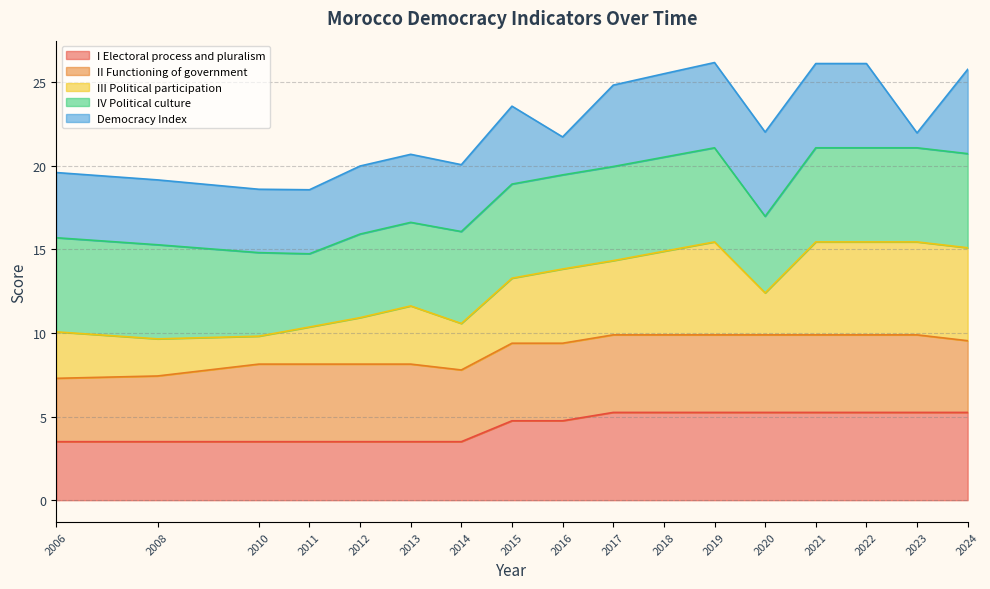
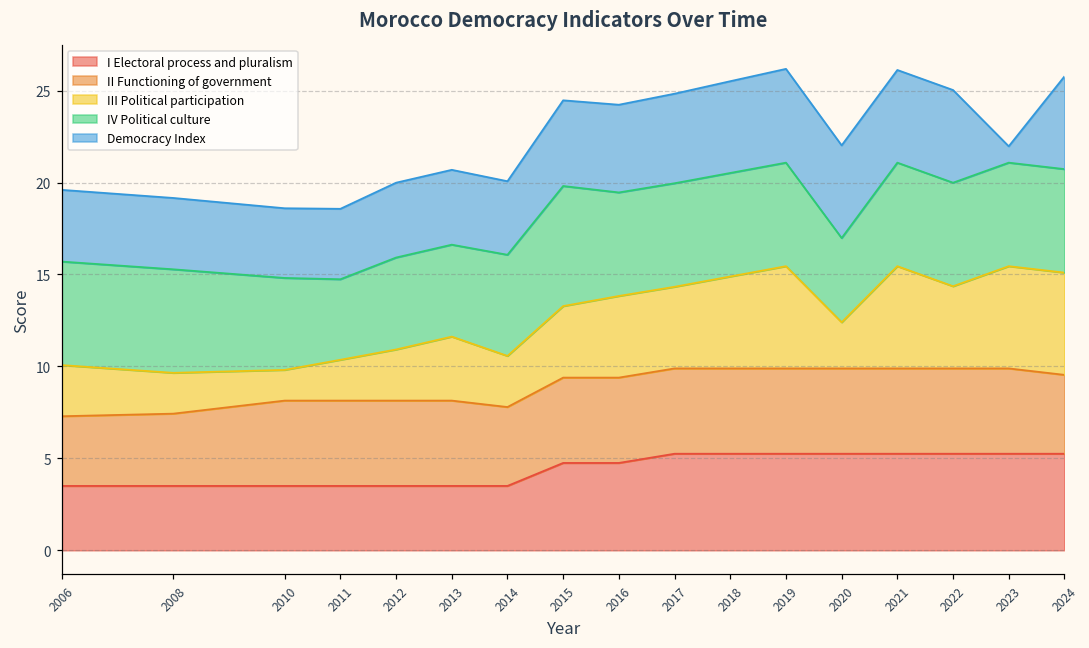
IV Political culture, 2015: 5.6 -> 6.5
Democracy Index, 2016: 2.3 -> 4.8
III Political participation, 2022: 5.6 -> 4.5
